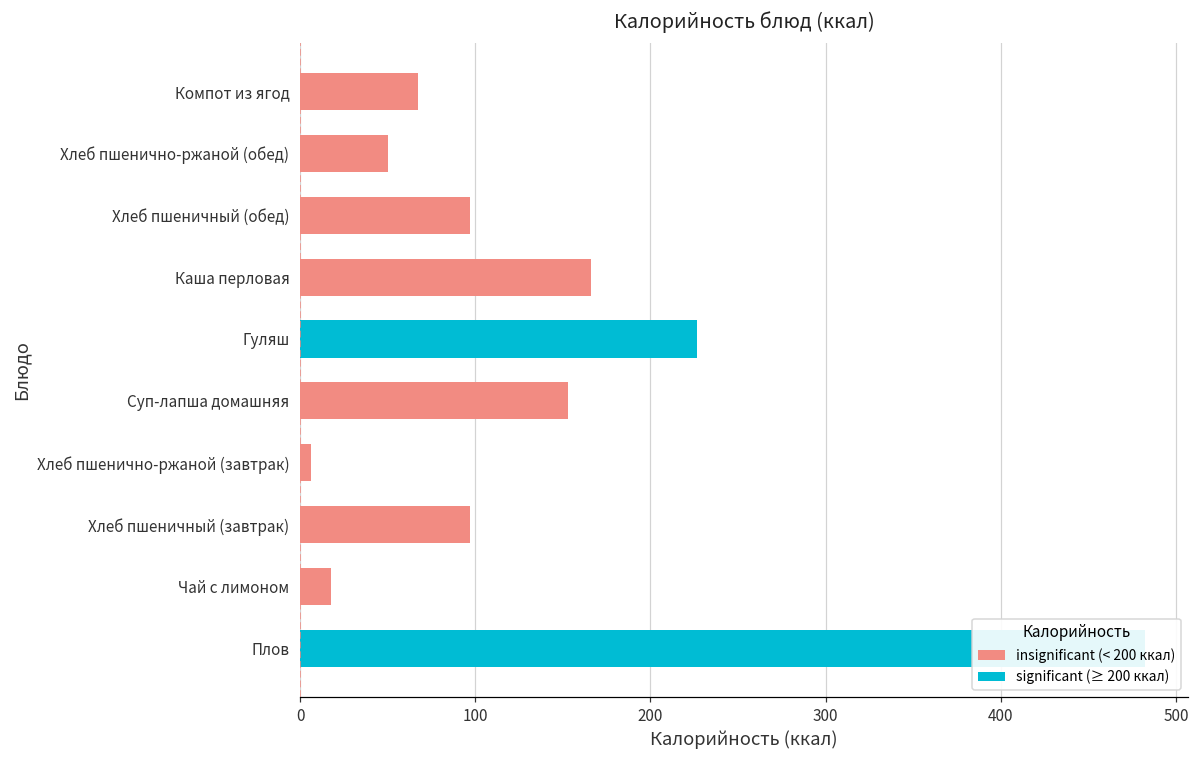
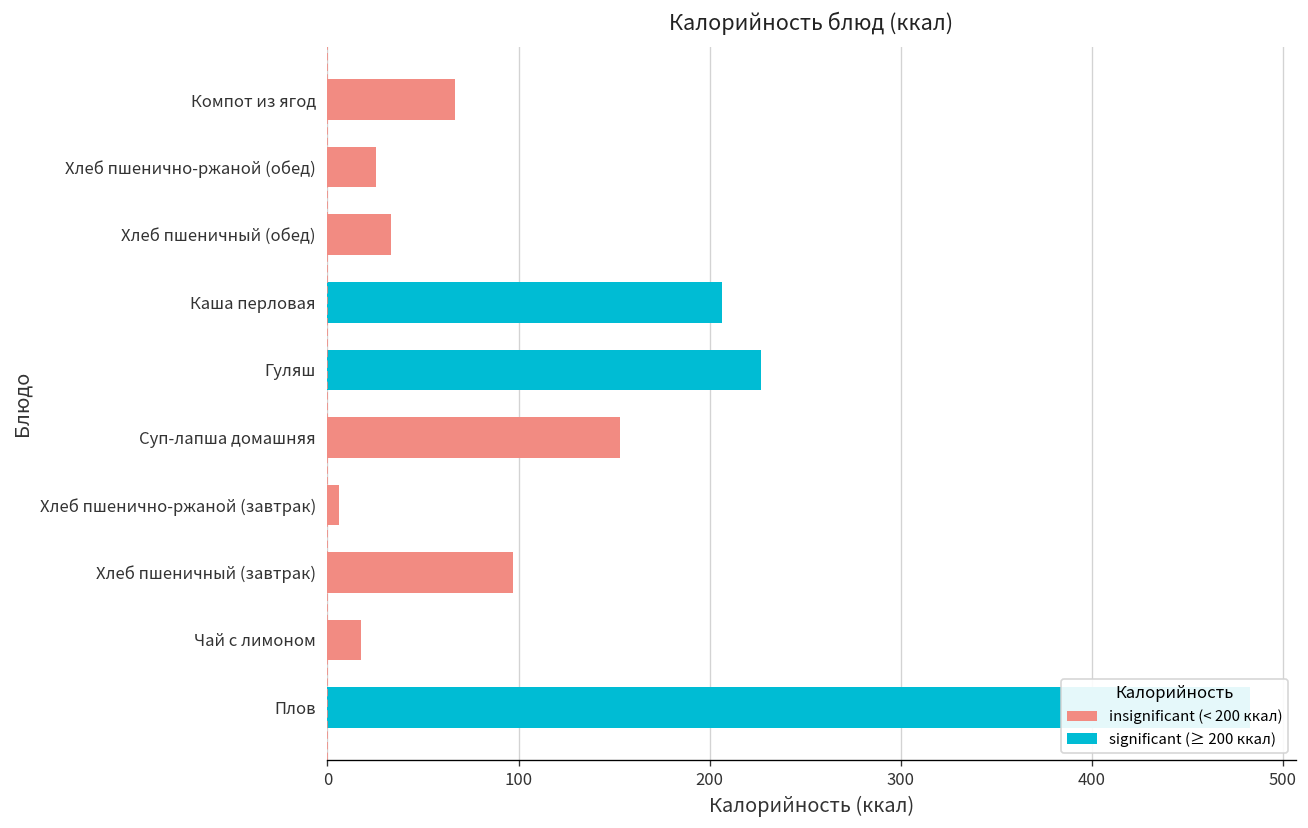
Хлеб пшенично-ржаной (обед): 50 -> 25
Хлеб пшеничный (обед): 97 -> 33
Каша перловая: 166 -> 207
